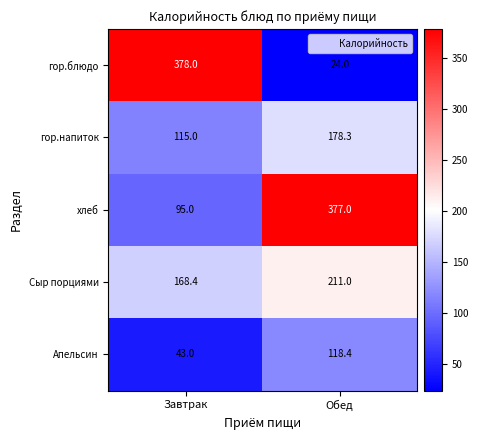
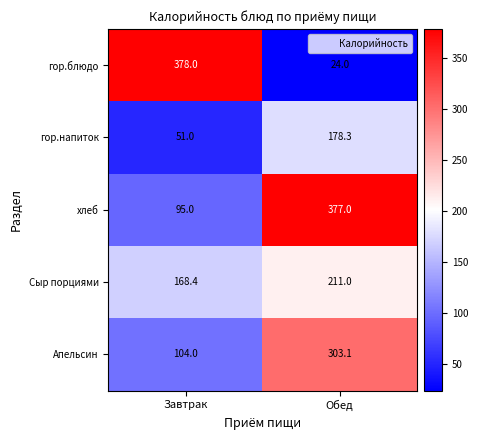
гор.напиток, Завтрак: 115.0 -> 51.0
Апельсин, Завтрак: 43.0 -> 104.0
Апельсин, Обед: 118.4 -> 303.1
